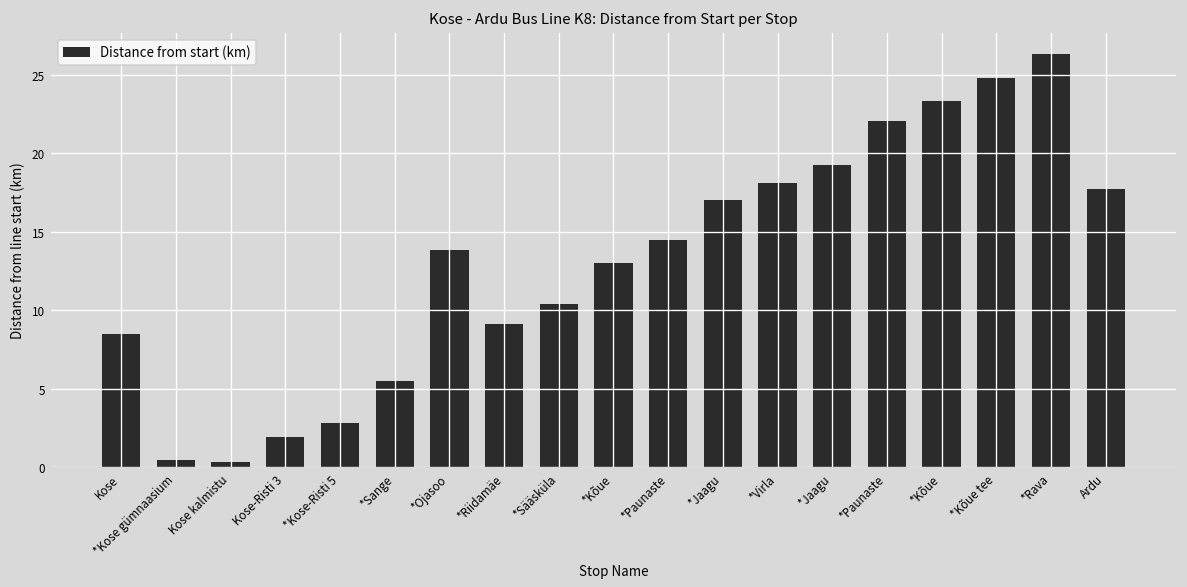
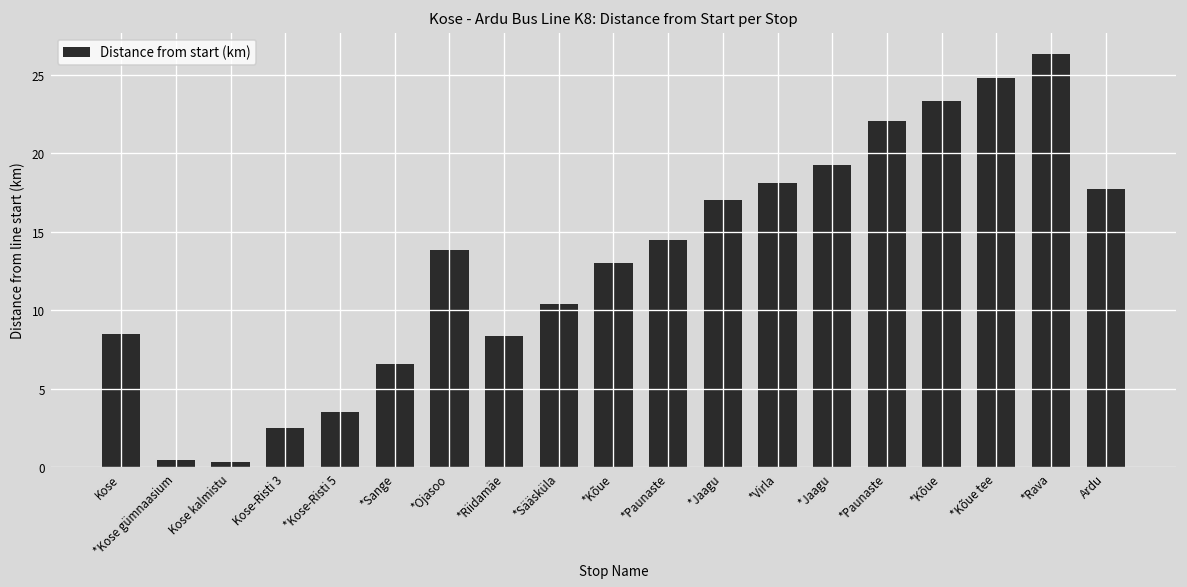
Kose-Risti 3: 1.9 -> 2.5
*Kose-Risti 5: 2.8 -> 3.5
*Sange: 5.5 -> 6.6
*Riidamäe: 9.1 -> 8.3
